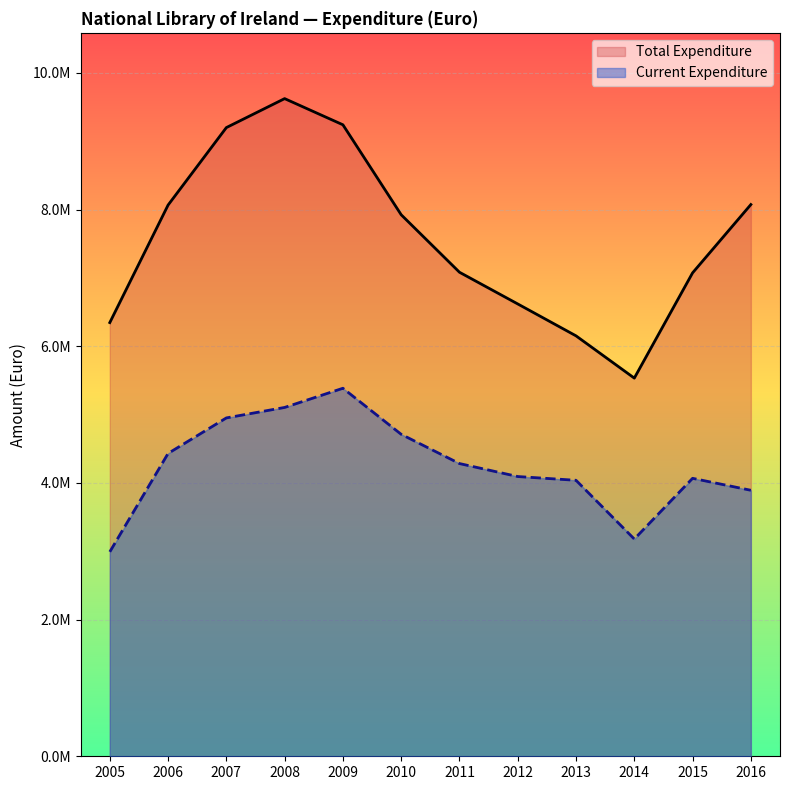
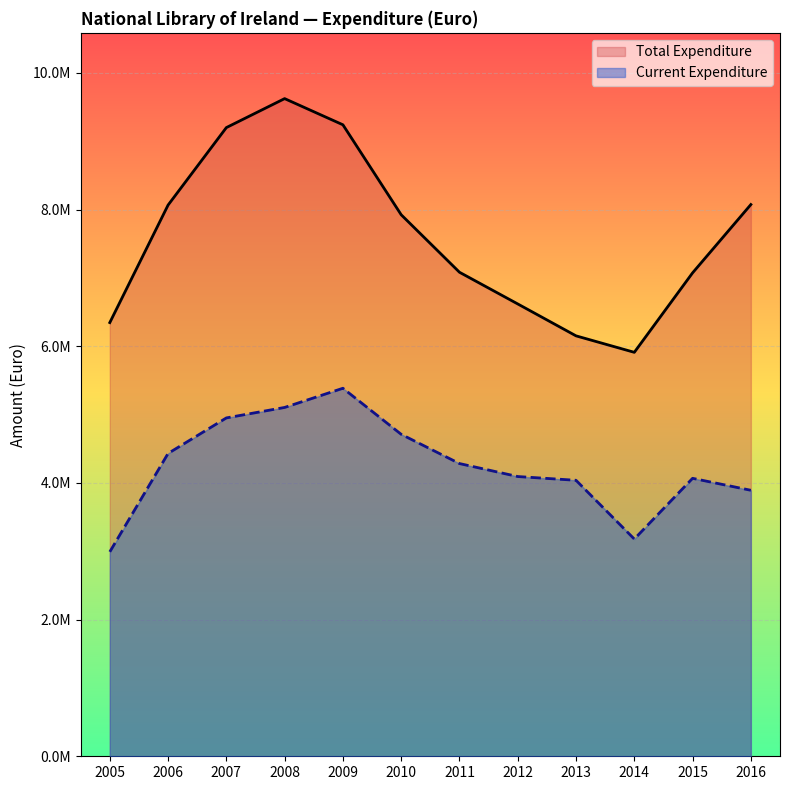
Total Expenditure, 2014: 5500000 -> 5900000
